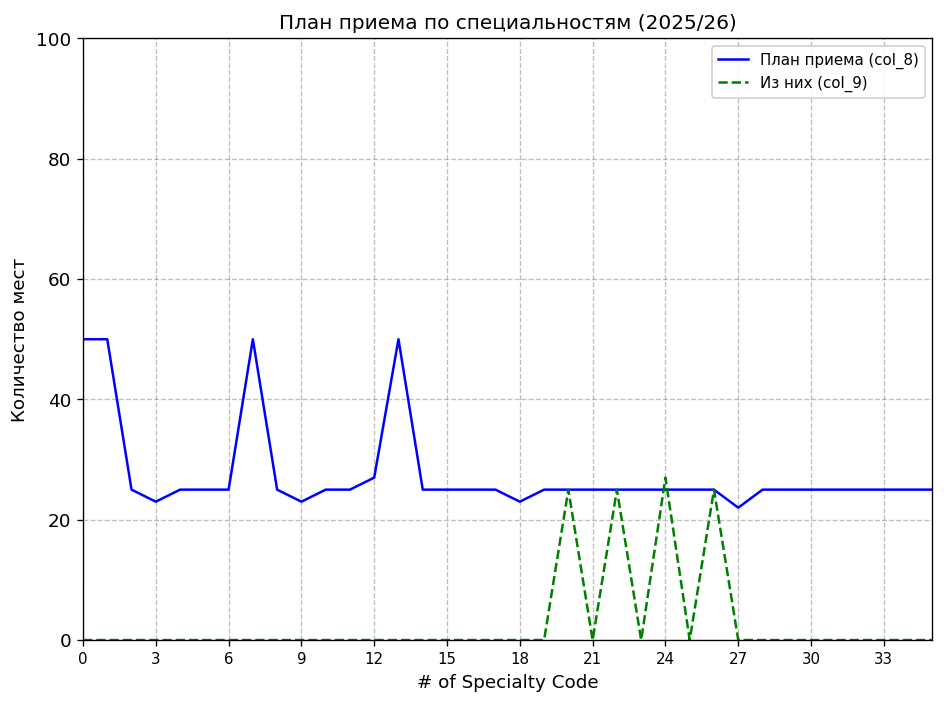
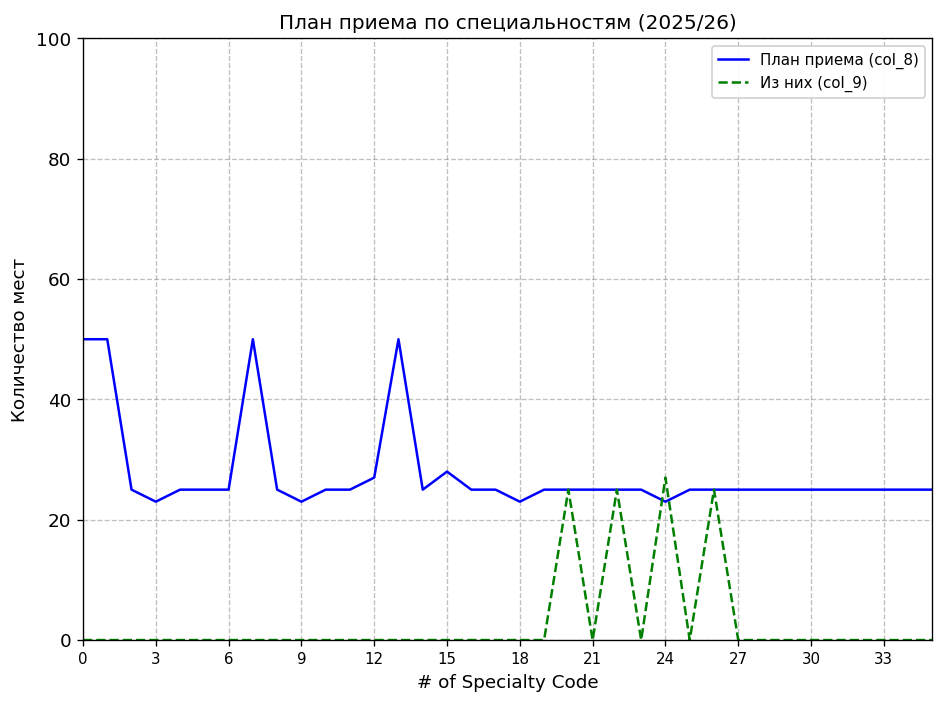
План приема (col_8), 15: 25 -> 28
План приема (col_8), 24: 25 -> 23
План приема (col_8), 27: 22 -> 25
